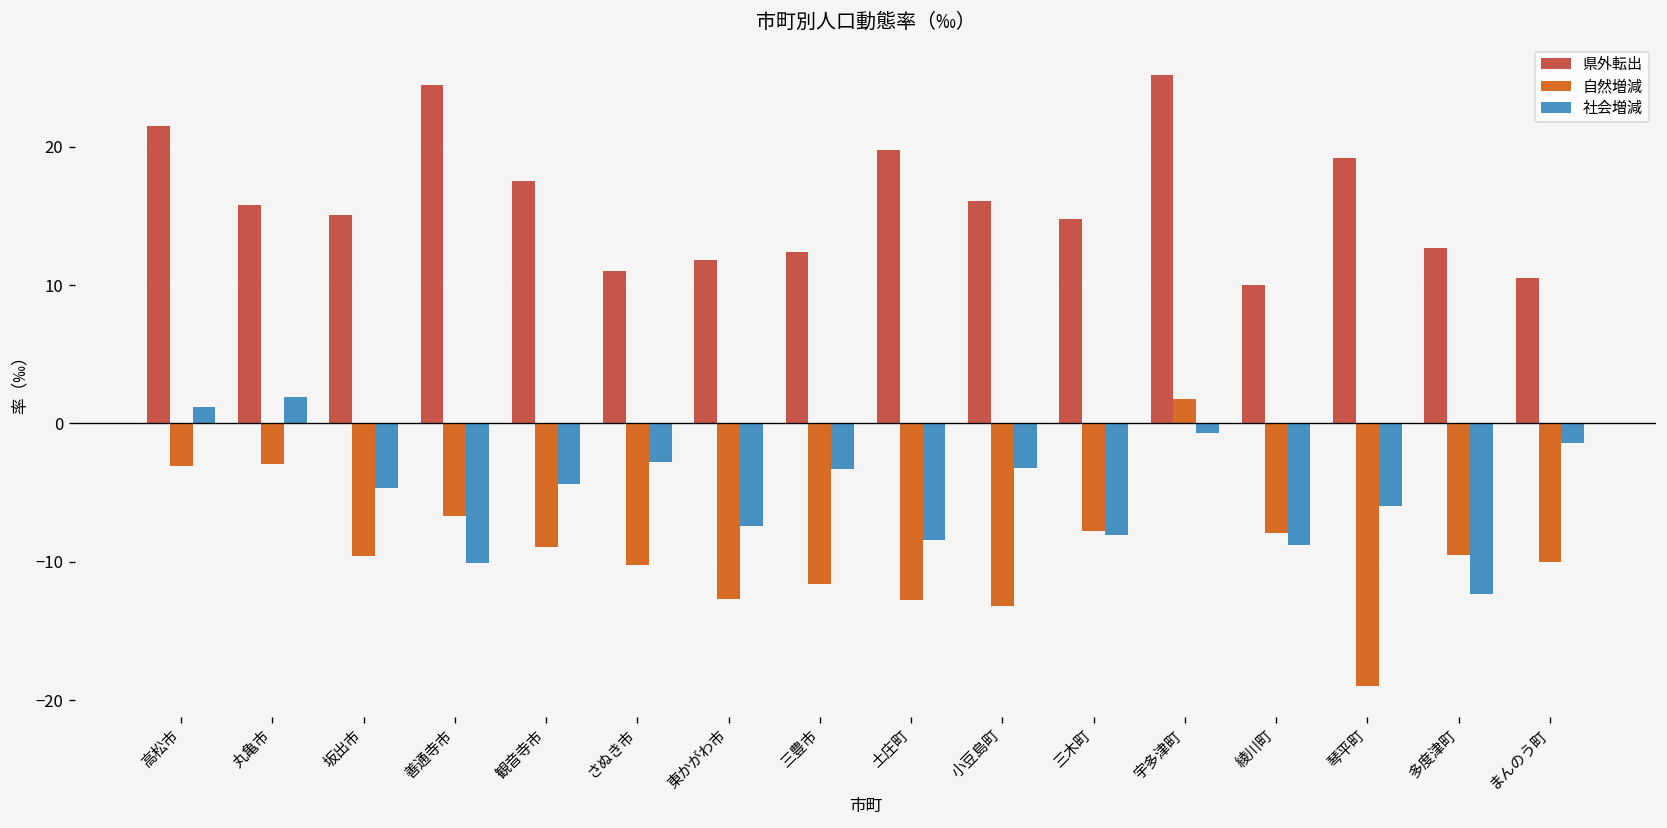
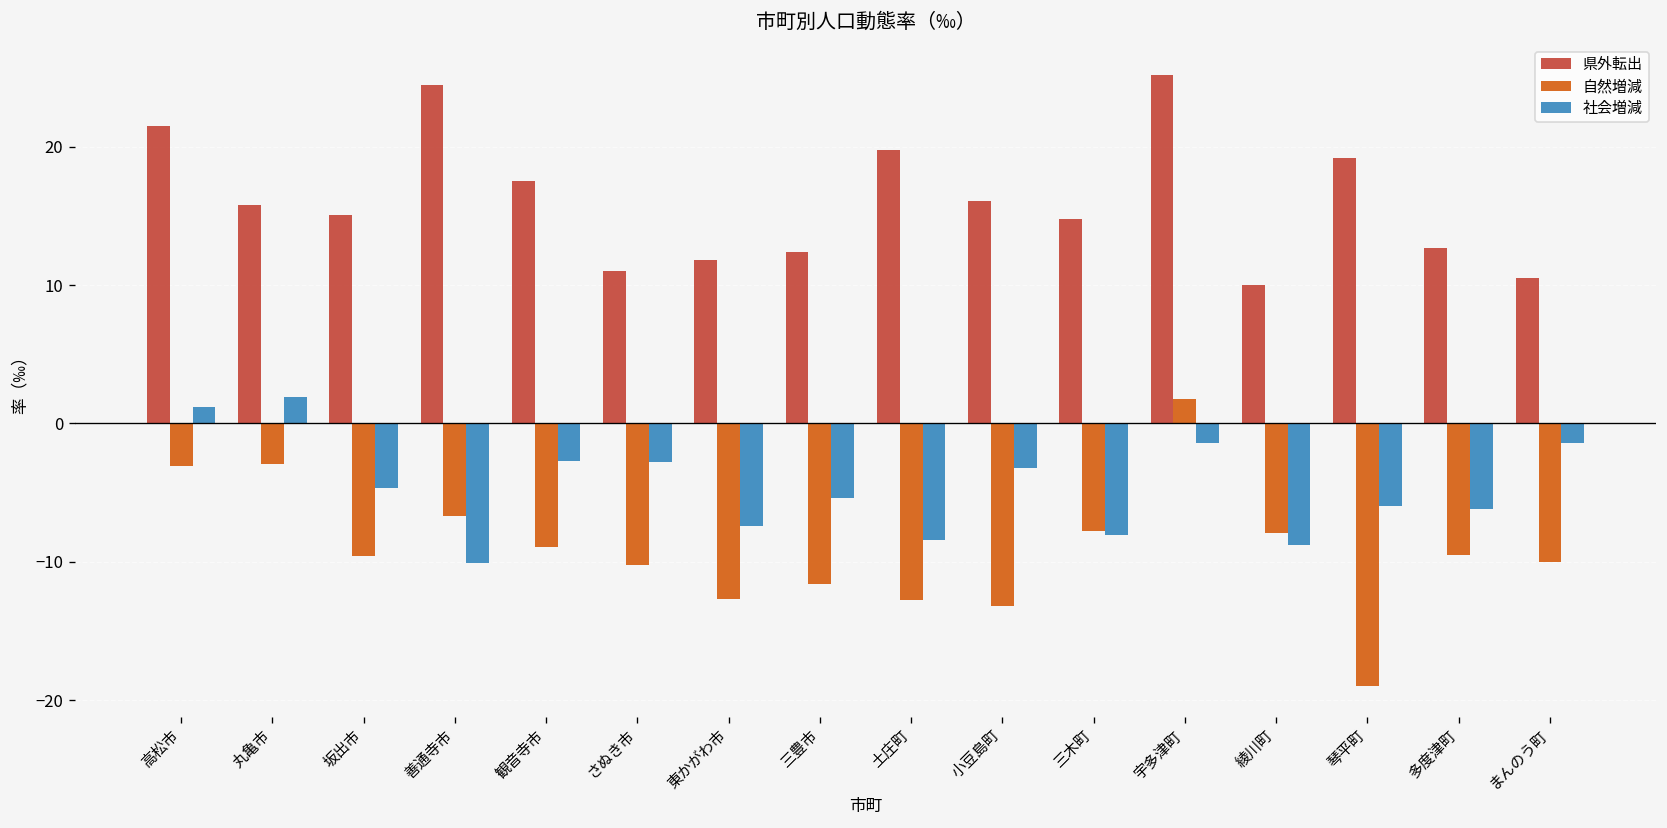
社会増減, 観音寺市: -4.4 -> -2.7
社会増減, 三豊市: -3.3 -> -5.4
社会増減, 宇多津町: -0.7 -> -1.4
社会増減, 多度津町: -12.3 -> -6.2
